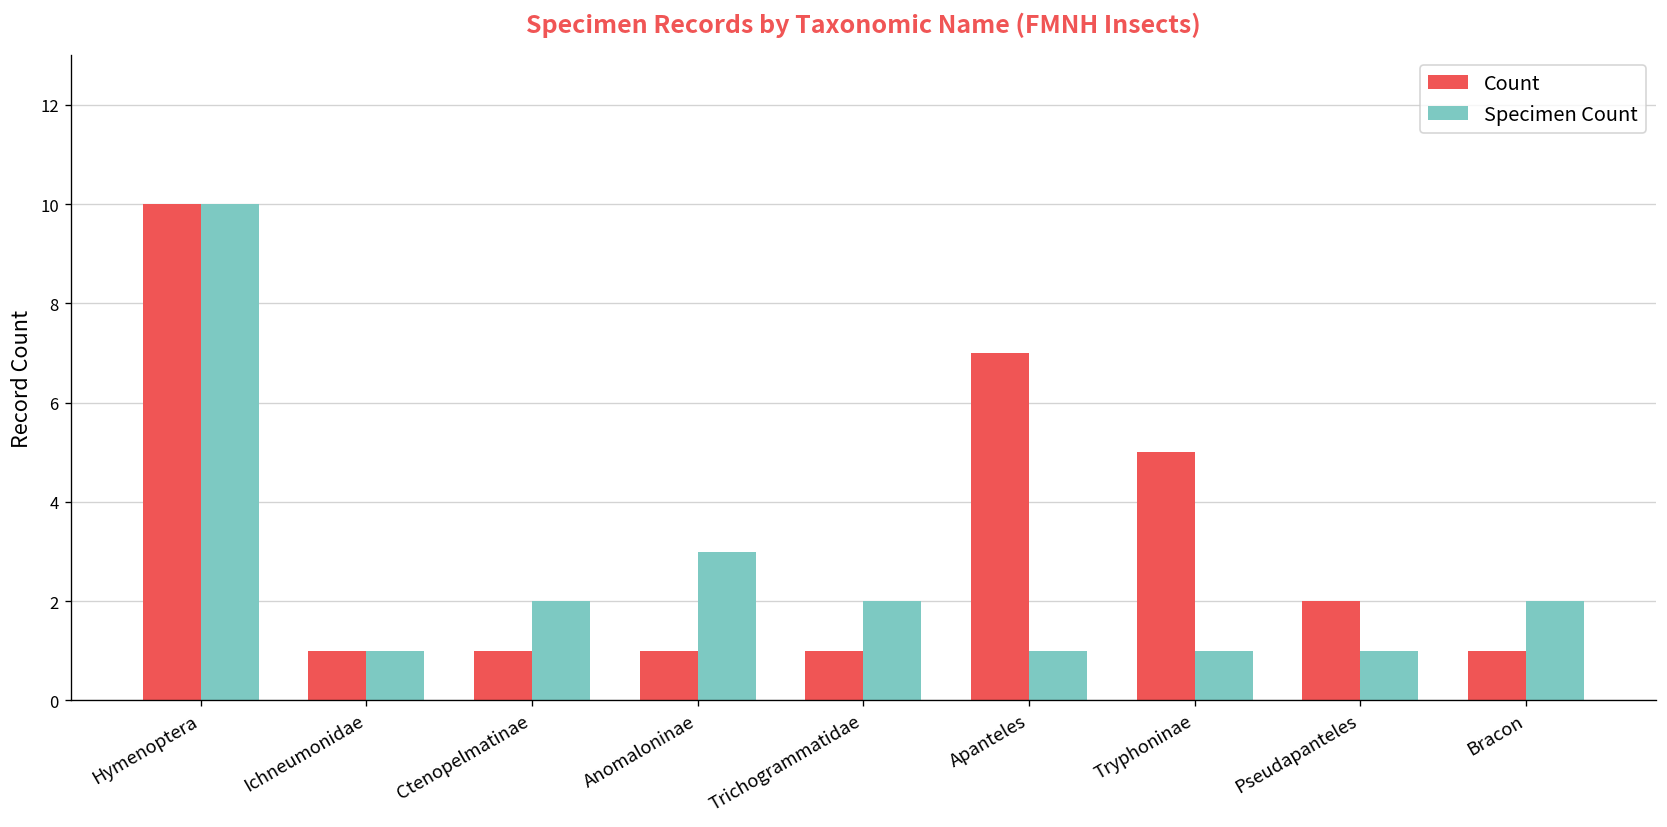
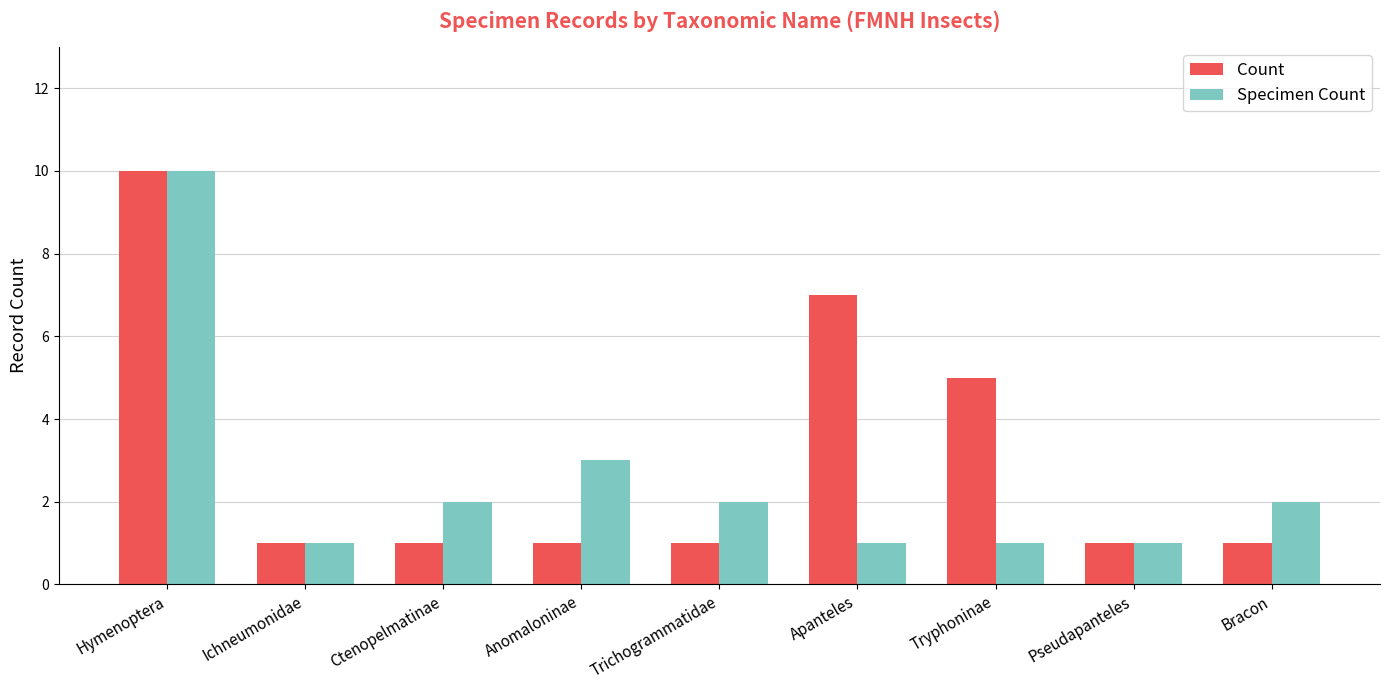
Count, Pseudapanteles: 2 -> 1
